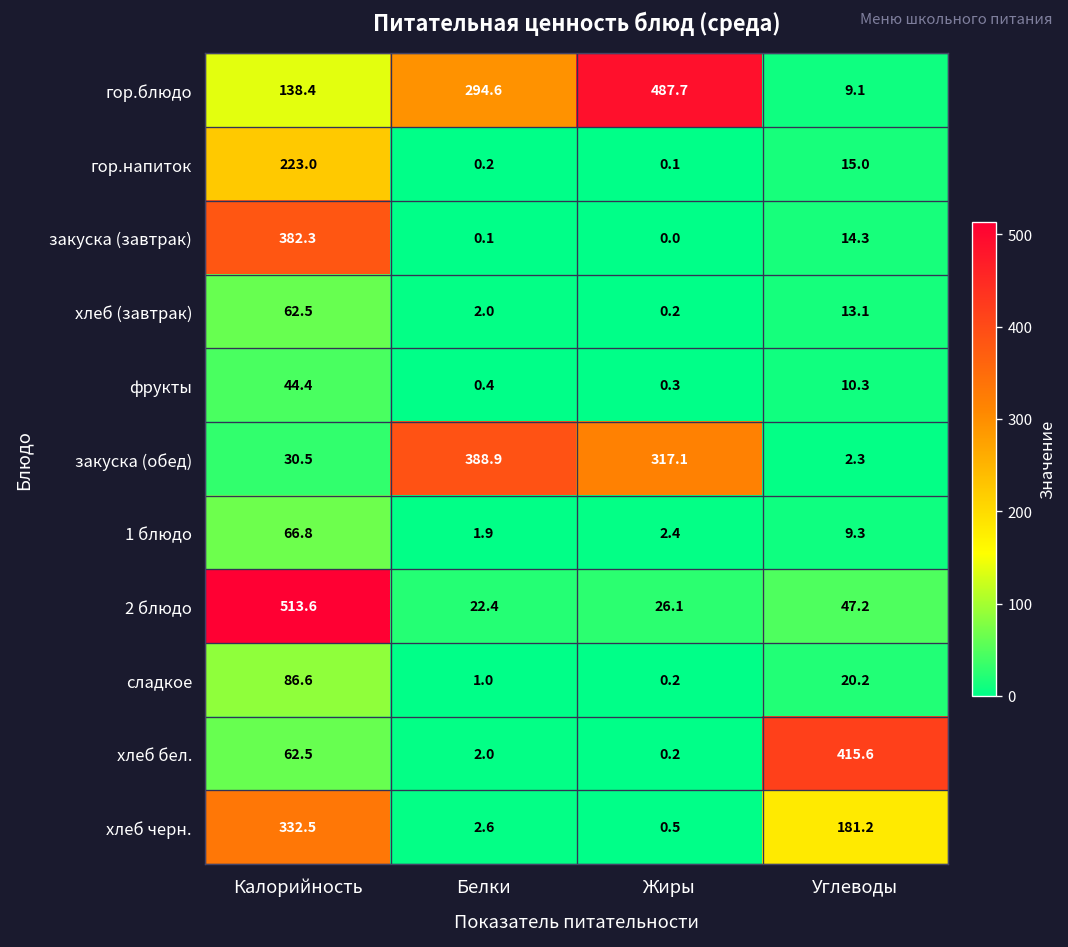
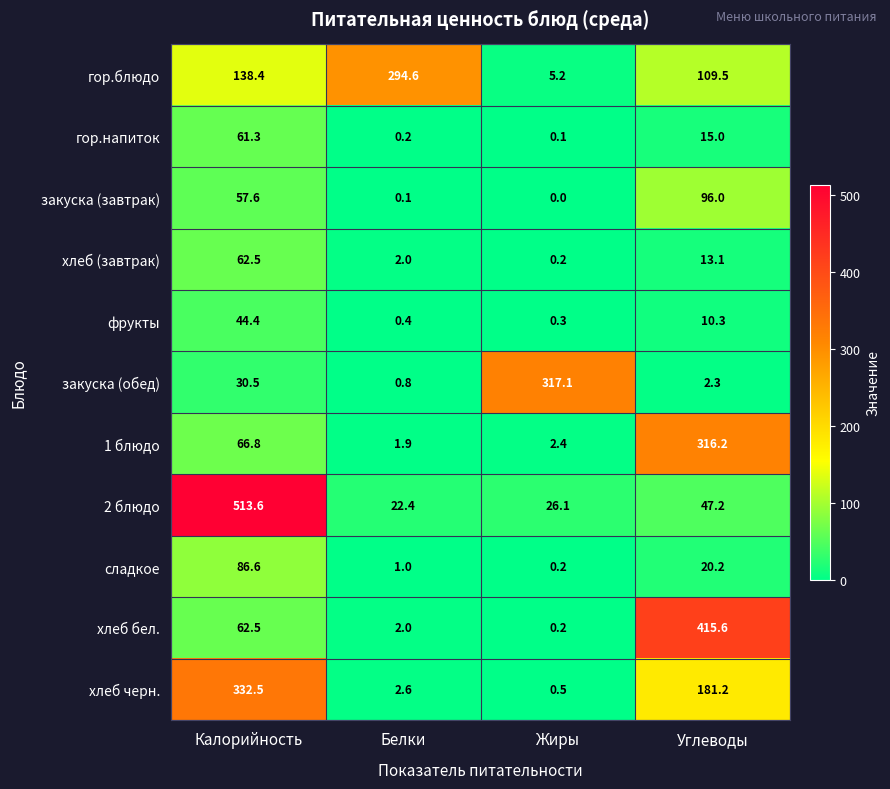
гор.блюдо, Жиры: 487.7 -> 5.2
гор.блюдо, Углеводы: 9.1 -> 109.5
гор.напиток, Калорийность: 223.0 -> 61.3
закуска (завтрак), Калорийность: 382.3 -> 57.6
закуска (завтрак), Углеводы: 14.3 -> 96.0
закуска (обед), Белки: 388.9 -> 0.8
1 блюдо, Углеводы: 9.3 -> 316.2
